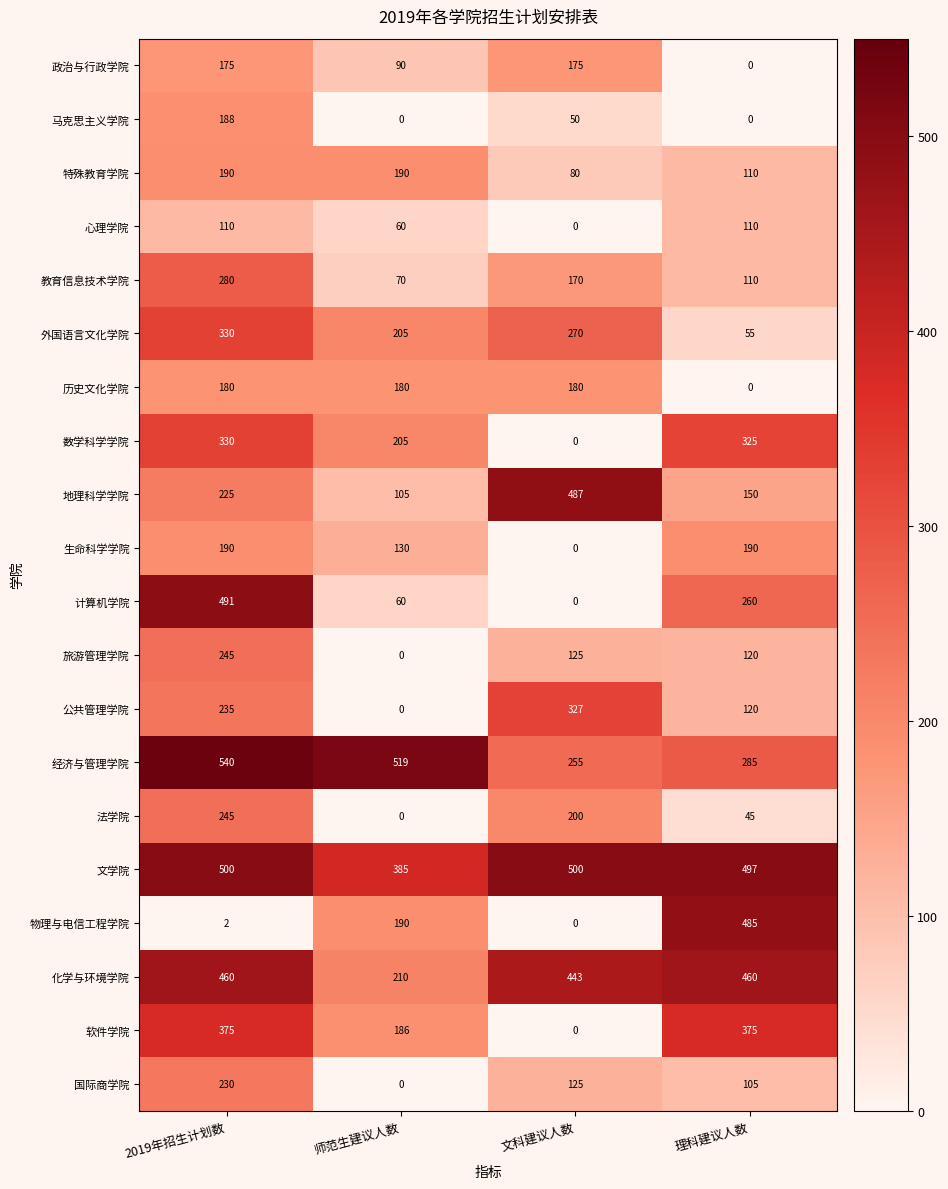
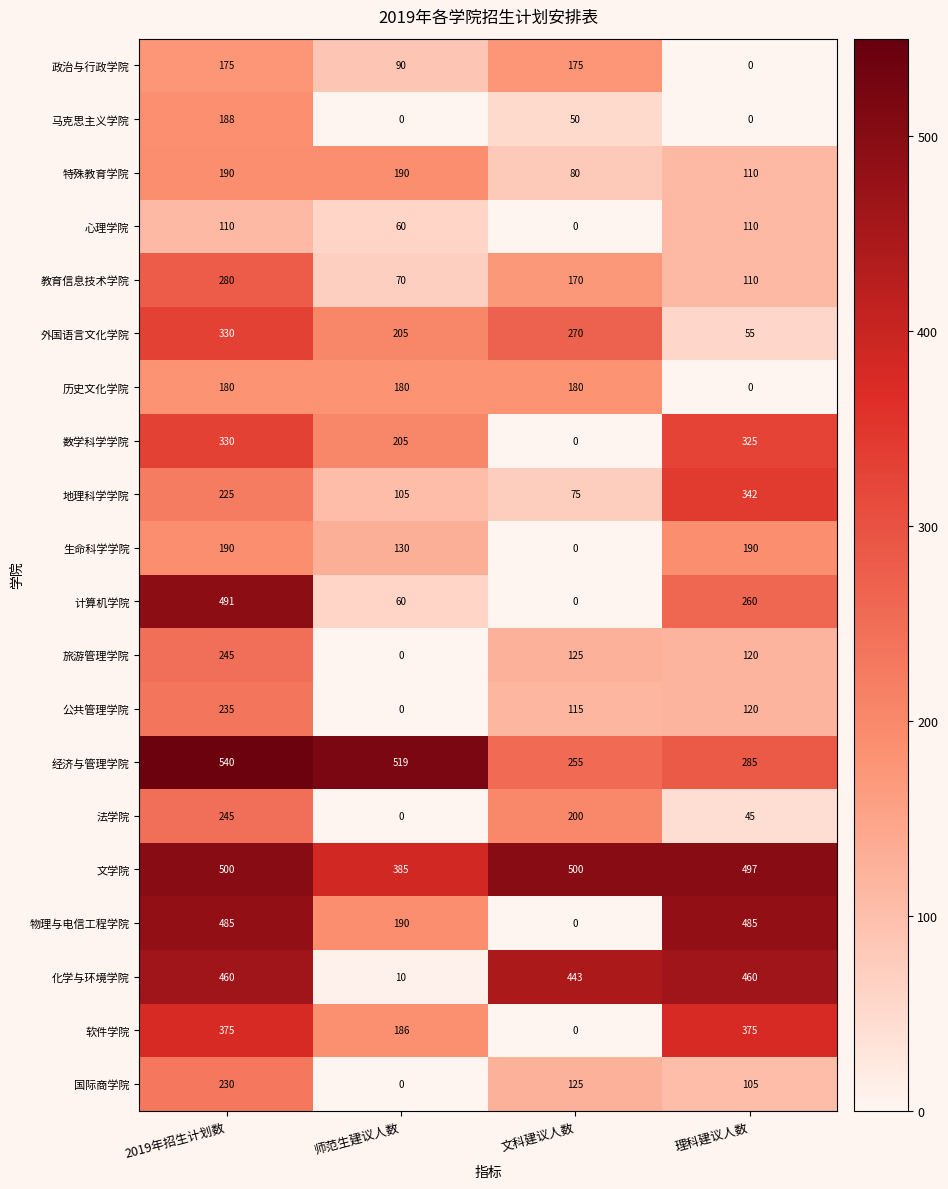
地理科学学院, 文科建议人数: 487 -> 75
地理科学学院, 理科建议人数: 150 -> 342
公共管理学院, 文科建议人数: 327 -> 115
物理与电信工程学院, 2019年招生计划数: 2 -> 485
化学与环境学院, 师范生建议人数: 210 -> 10
